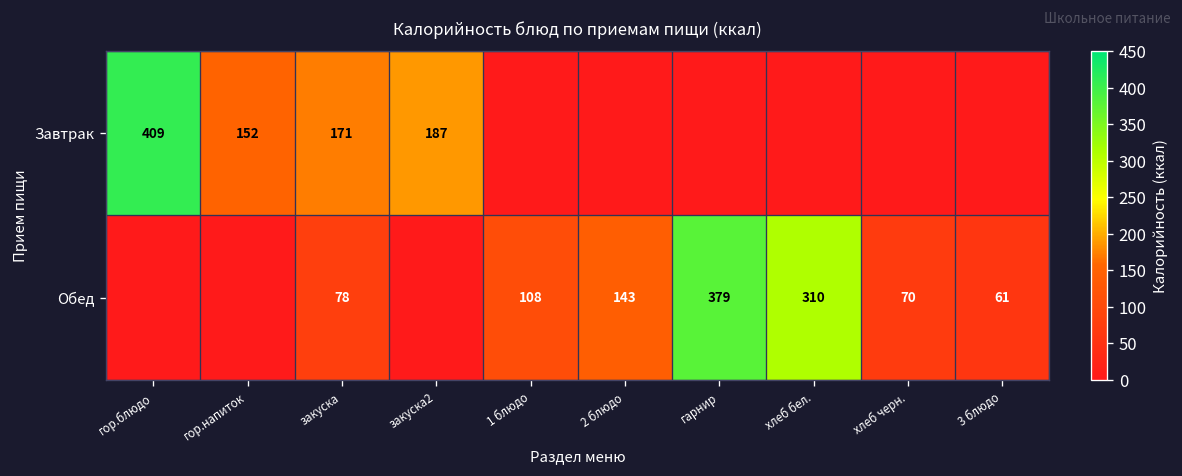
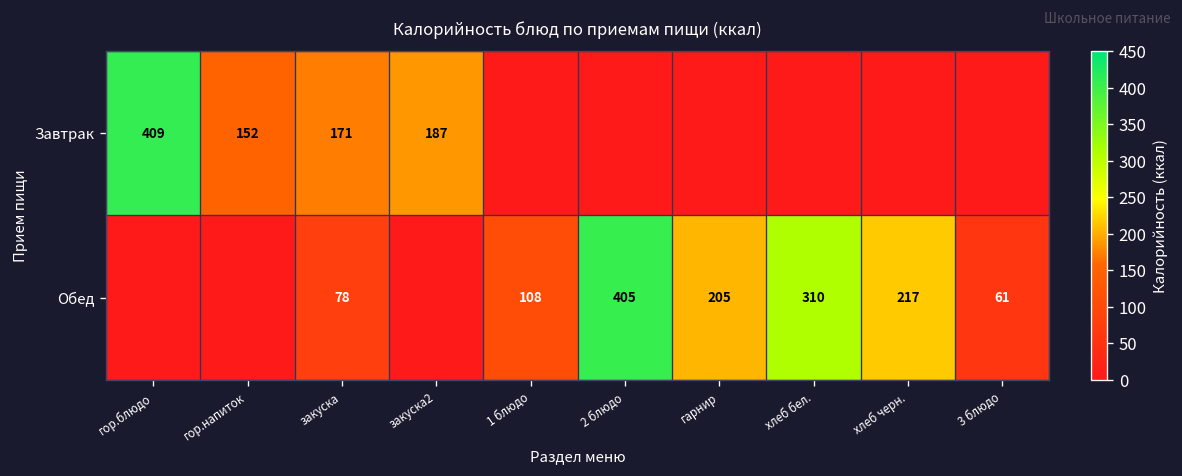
Обед, 2 блюдо: 143 -> 405
Обед, гарнир: 379 -> 205
Обед, хлеб черн.: 70 -> 217
